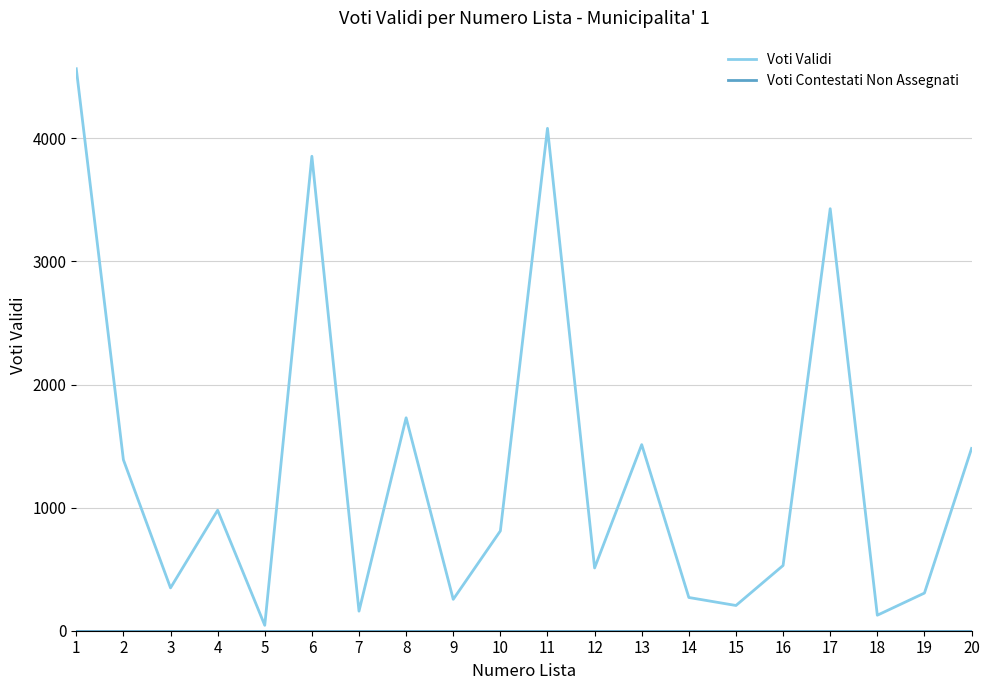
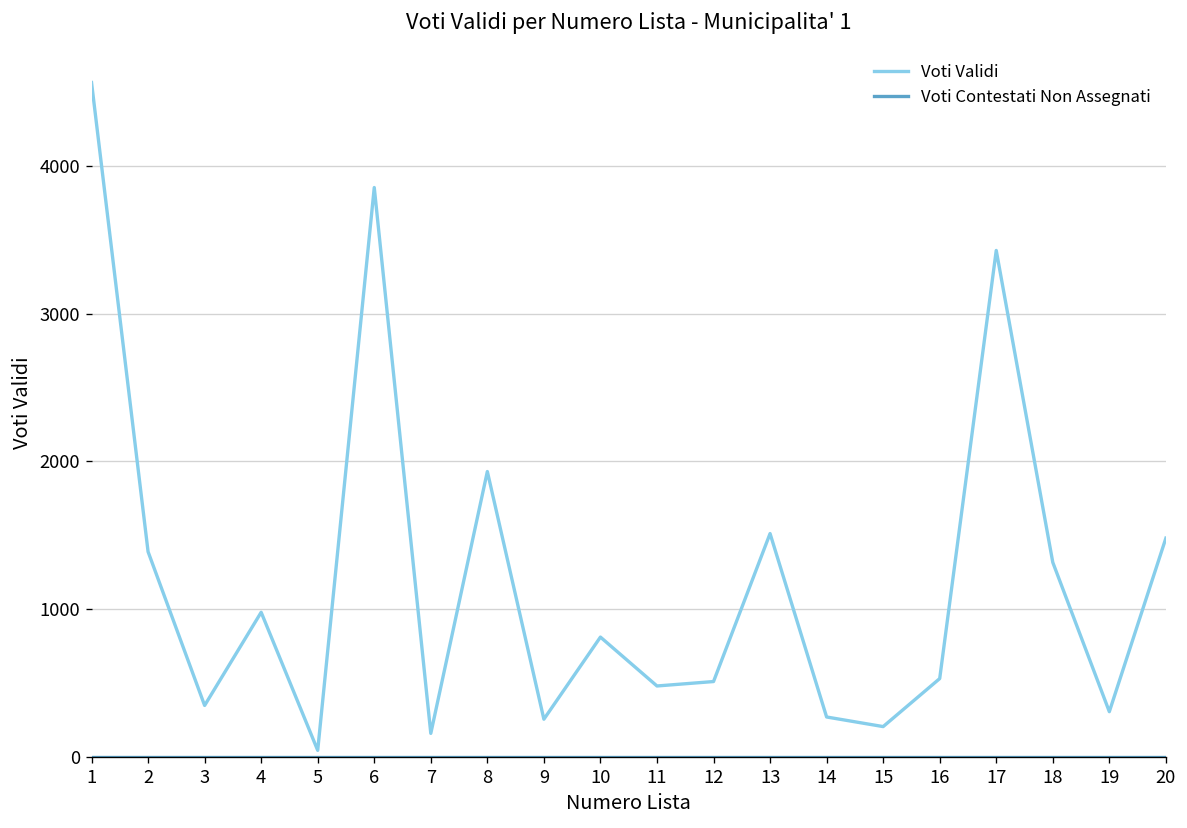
Voti Validi, 8: 1730 -> 1930
Voti Validi, 11: 4080 -> 480
Voti Validi, 18: 130 -> 1320
